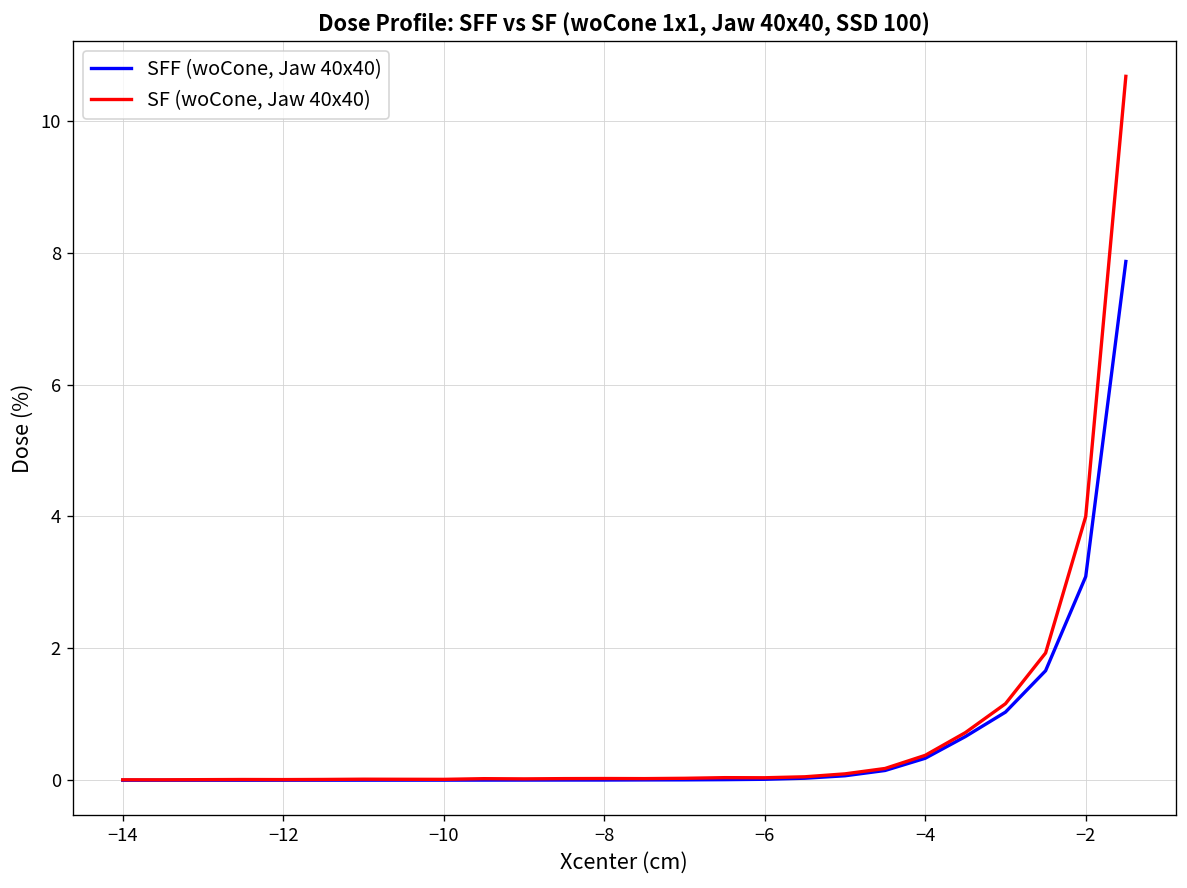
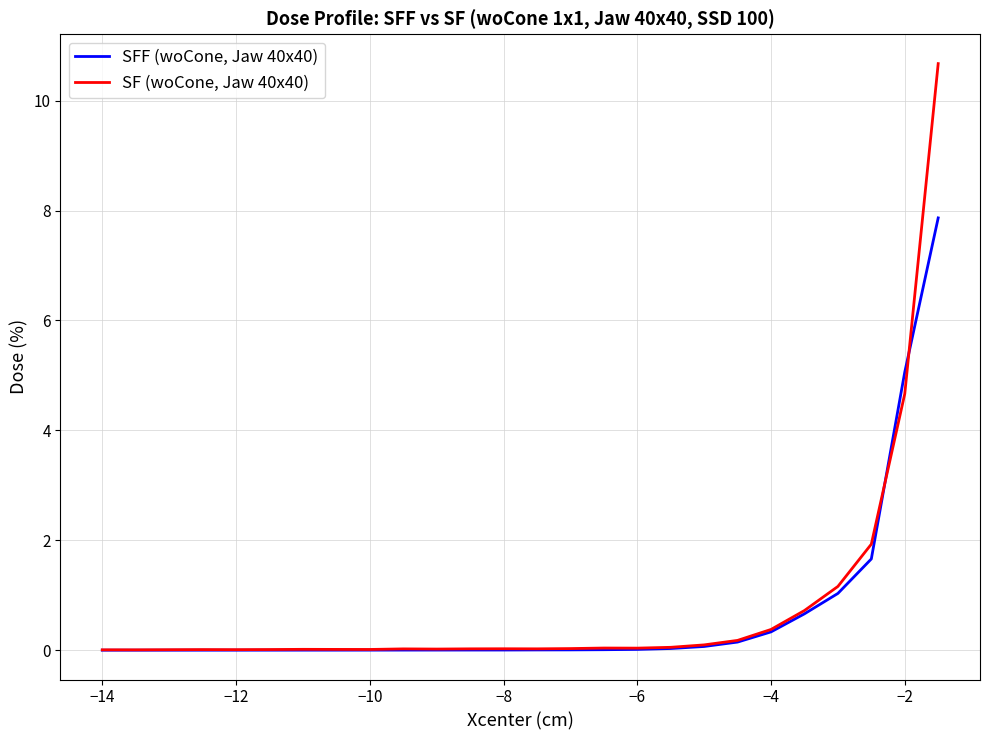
SFF (woCone, Jaw 40x40), −2: 3.1 -> 5.1
SF (woCone, Jaw 40x40), −2: 4.0 -> 4.7
